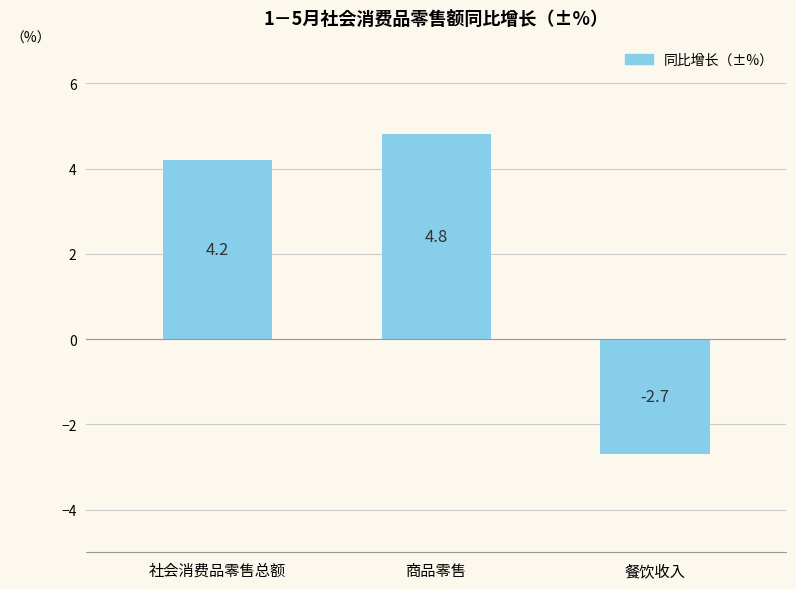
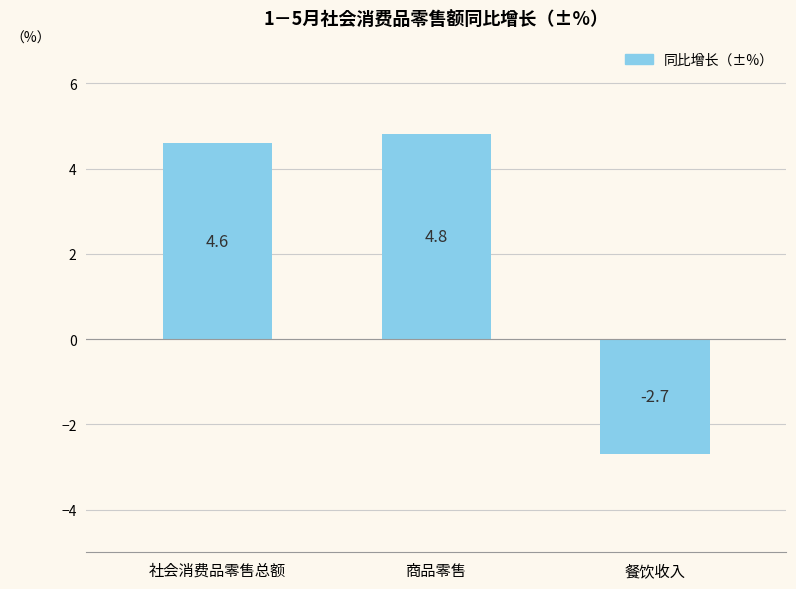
社会消费品零售总额: 4.2 -> 4.6
